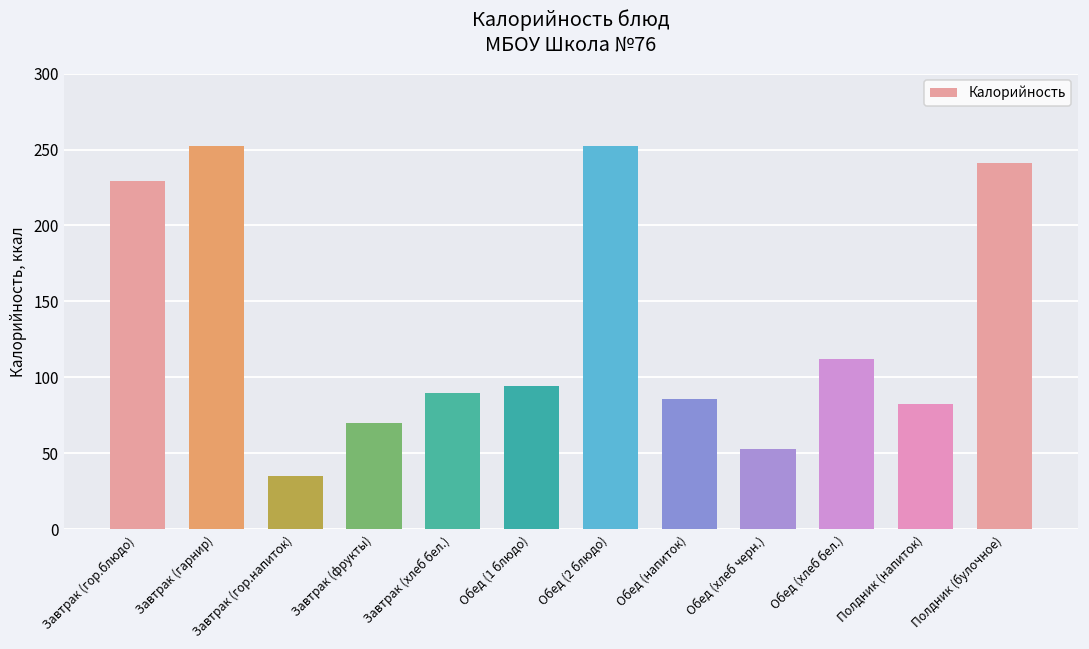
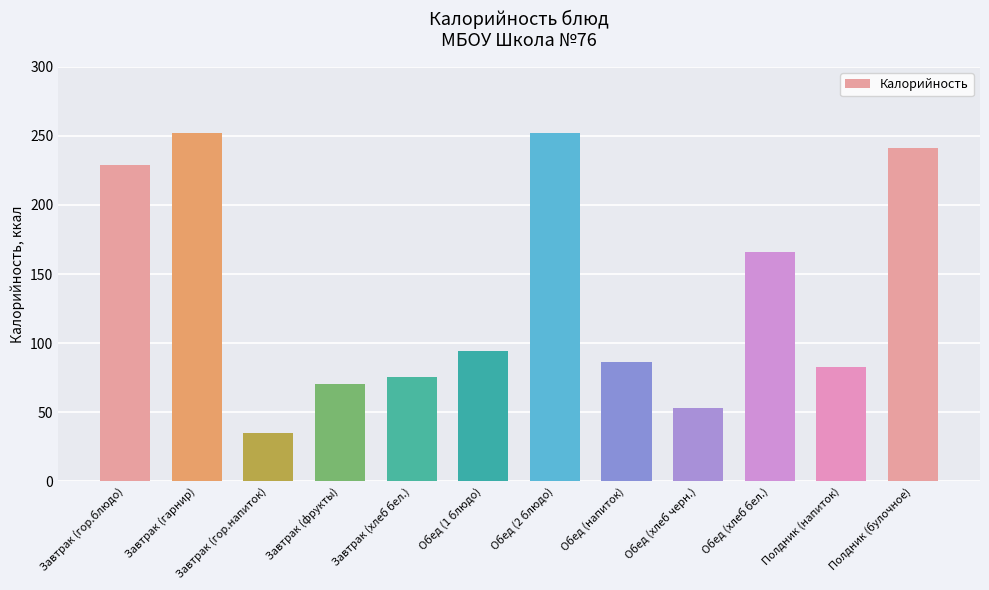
Завтрак (хлеб бел.): 90 -> 76
Обед (хлеб бел.): 112 -> 166
